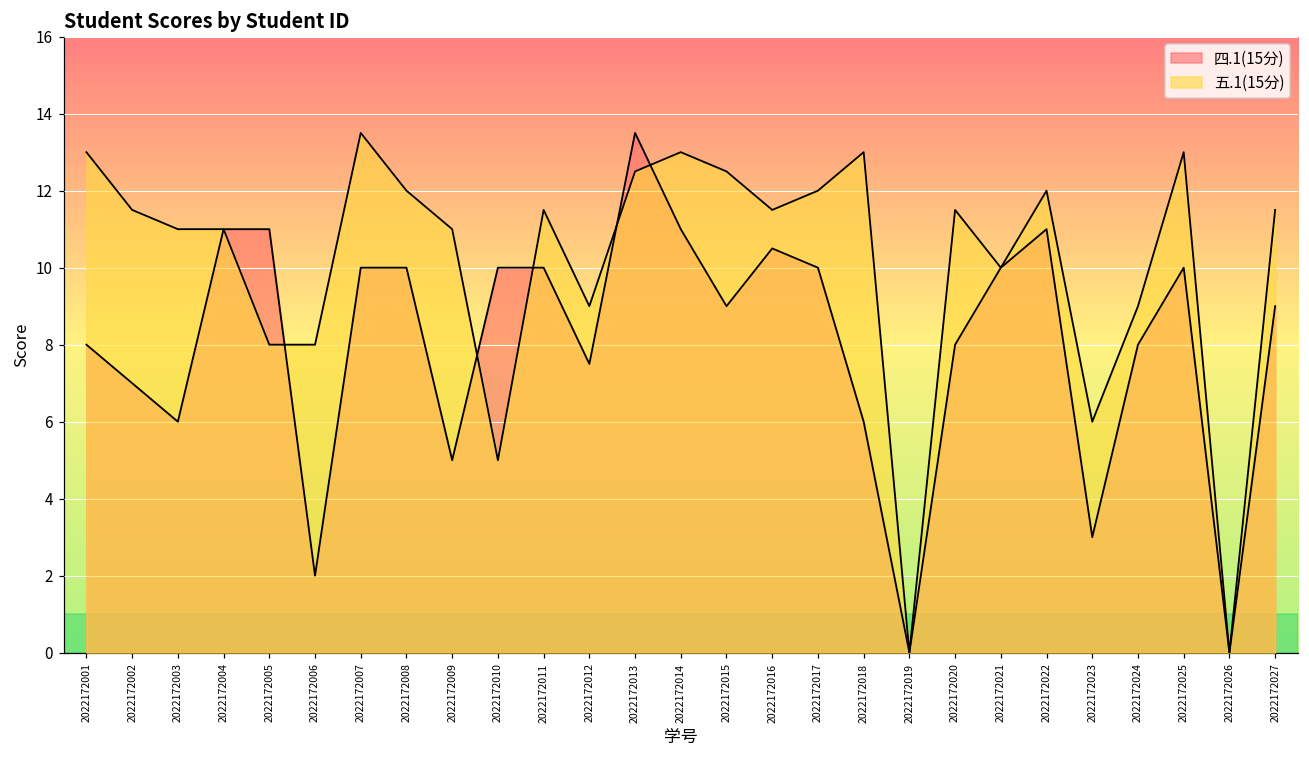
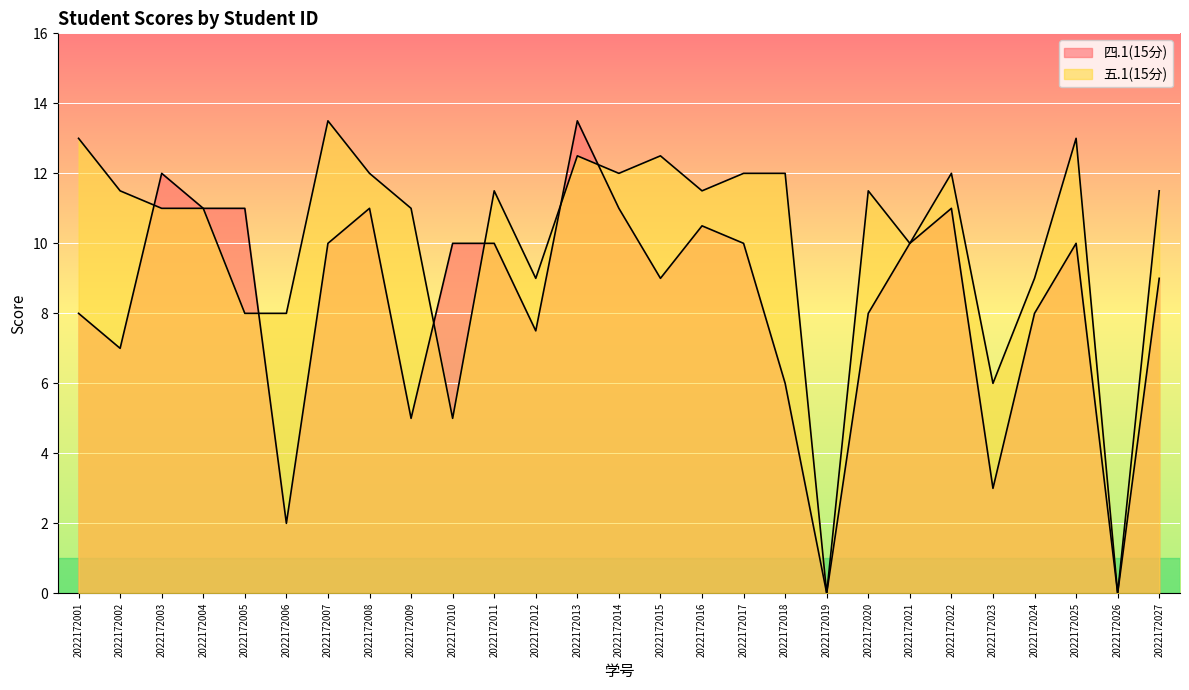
四.1(15分), 2022172003: 6 -> 12
四.1(15分), 2022172008: 10 -> 11
五.1(15分), 2022172014: 13 -> 12
五.1(15分), 2022172018: 13 -> 12
